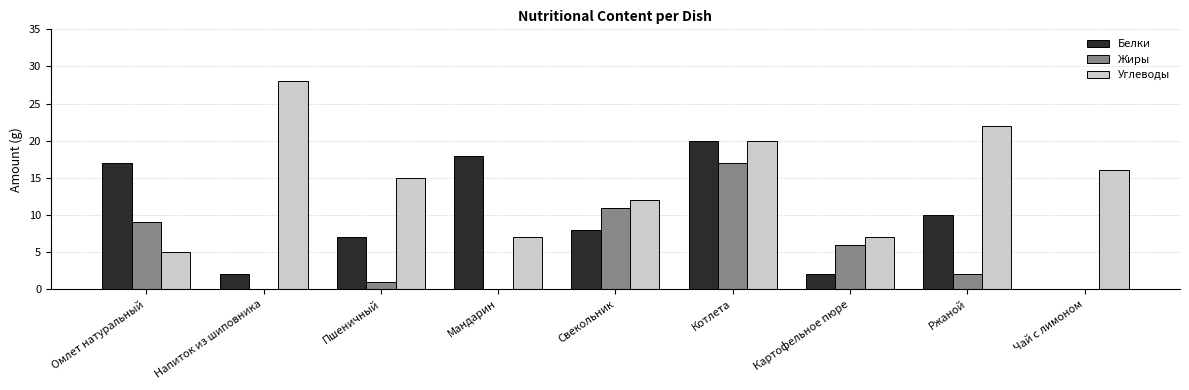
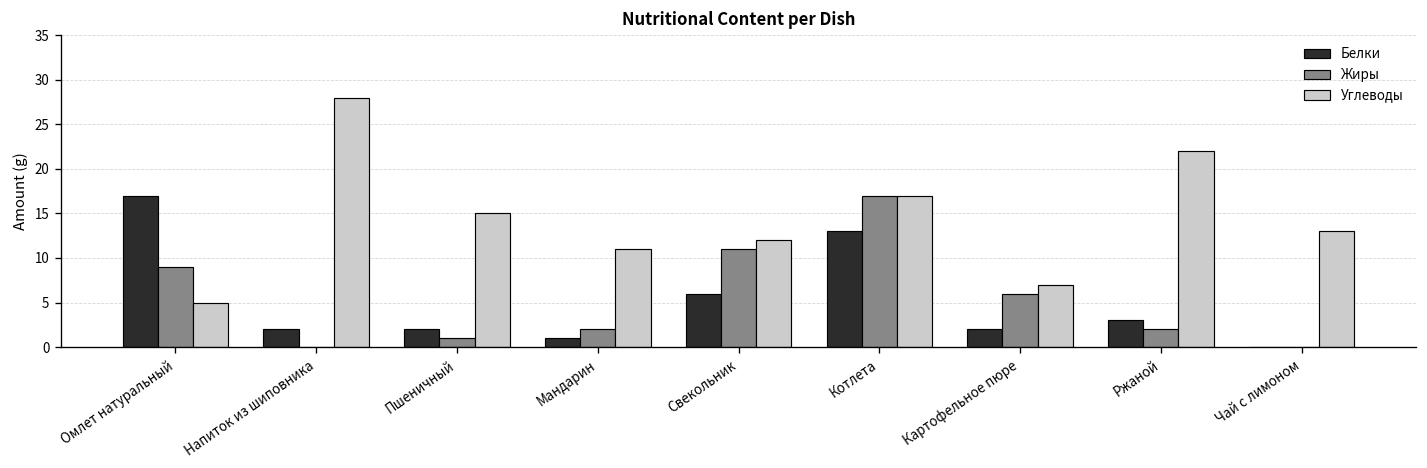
Белки, Пшеничный: 7 -> 2
Белки, Мандарин: 18 -> 1
Жиры, Мандарин: 0 -> 2
Углеводы, Мандарин: 7 -> 11
Белки, Свекольник: 8 -> 6
Белки, Котлета: 20 -> 13
Углеводы, Котлета: 20 -> 17
Белки, Ржаной: 10 -> 3
Углеводы, Чай с лимоном: 16 -> 13
